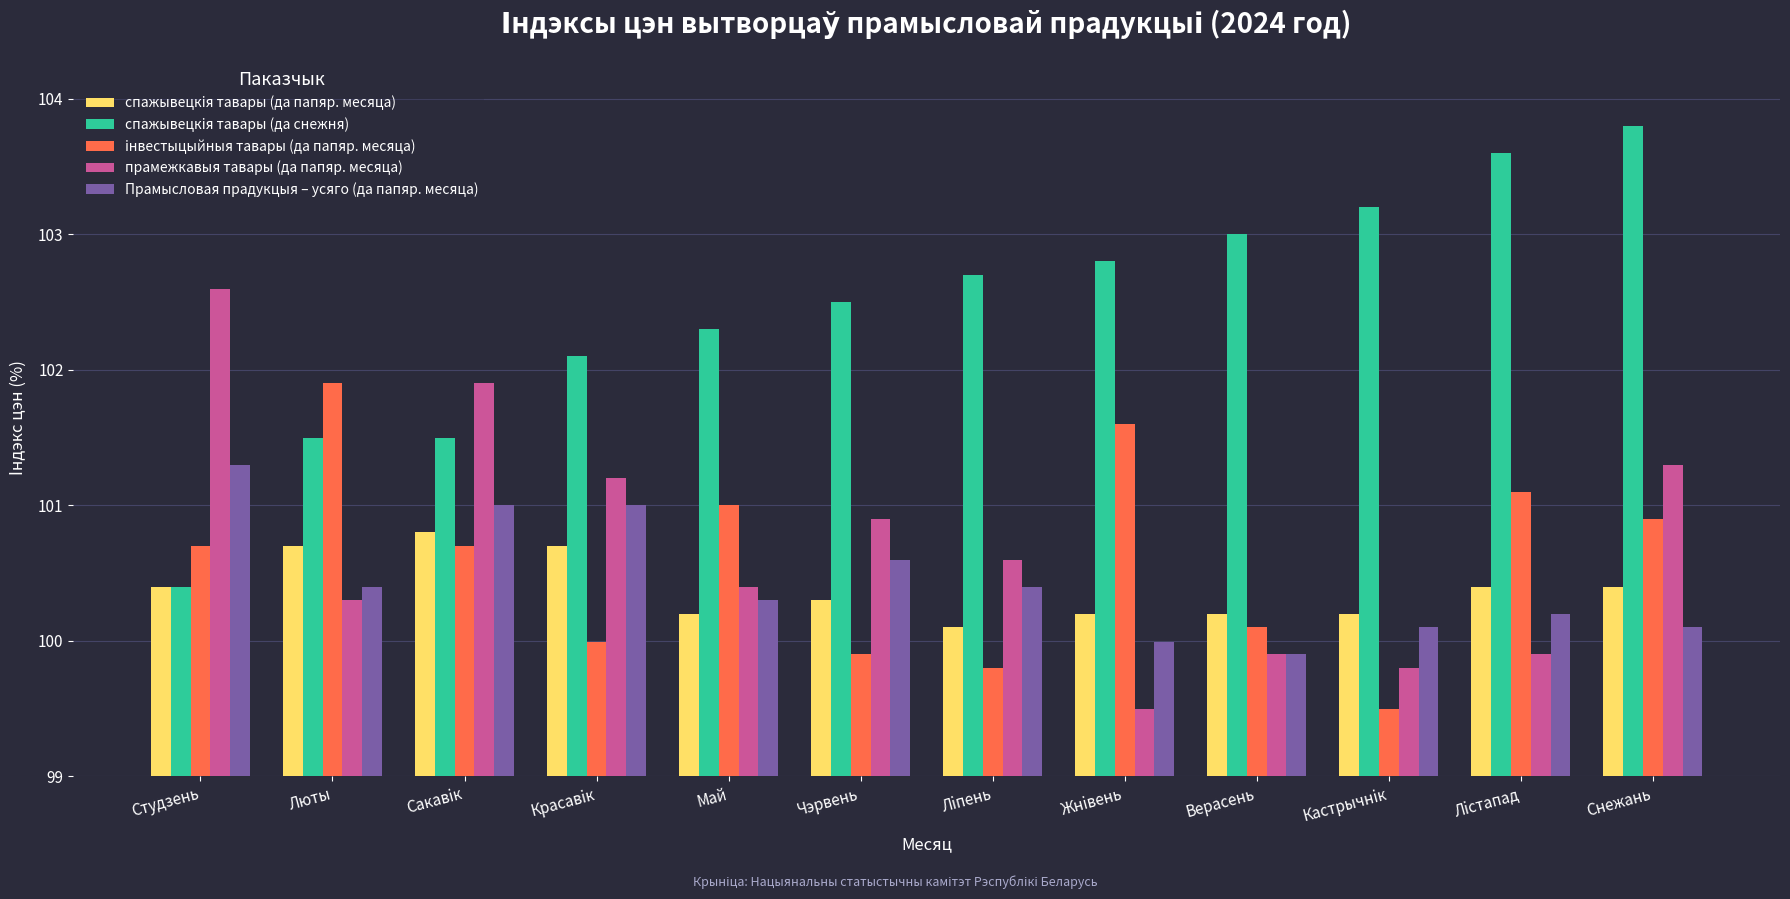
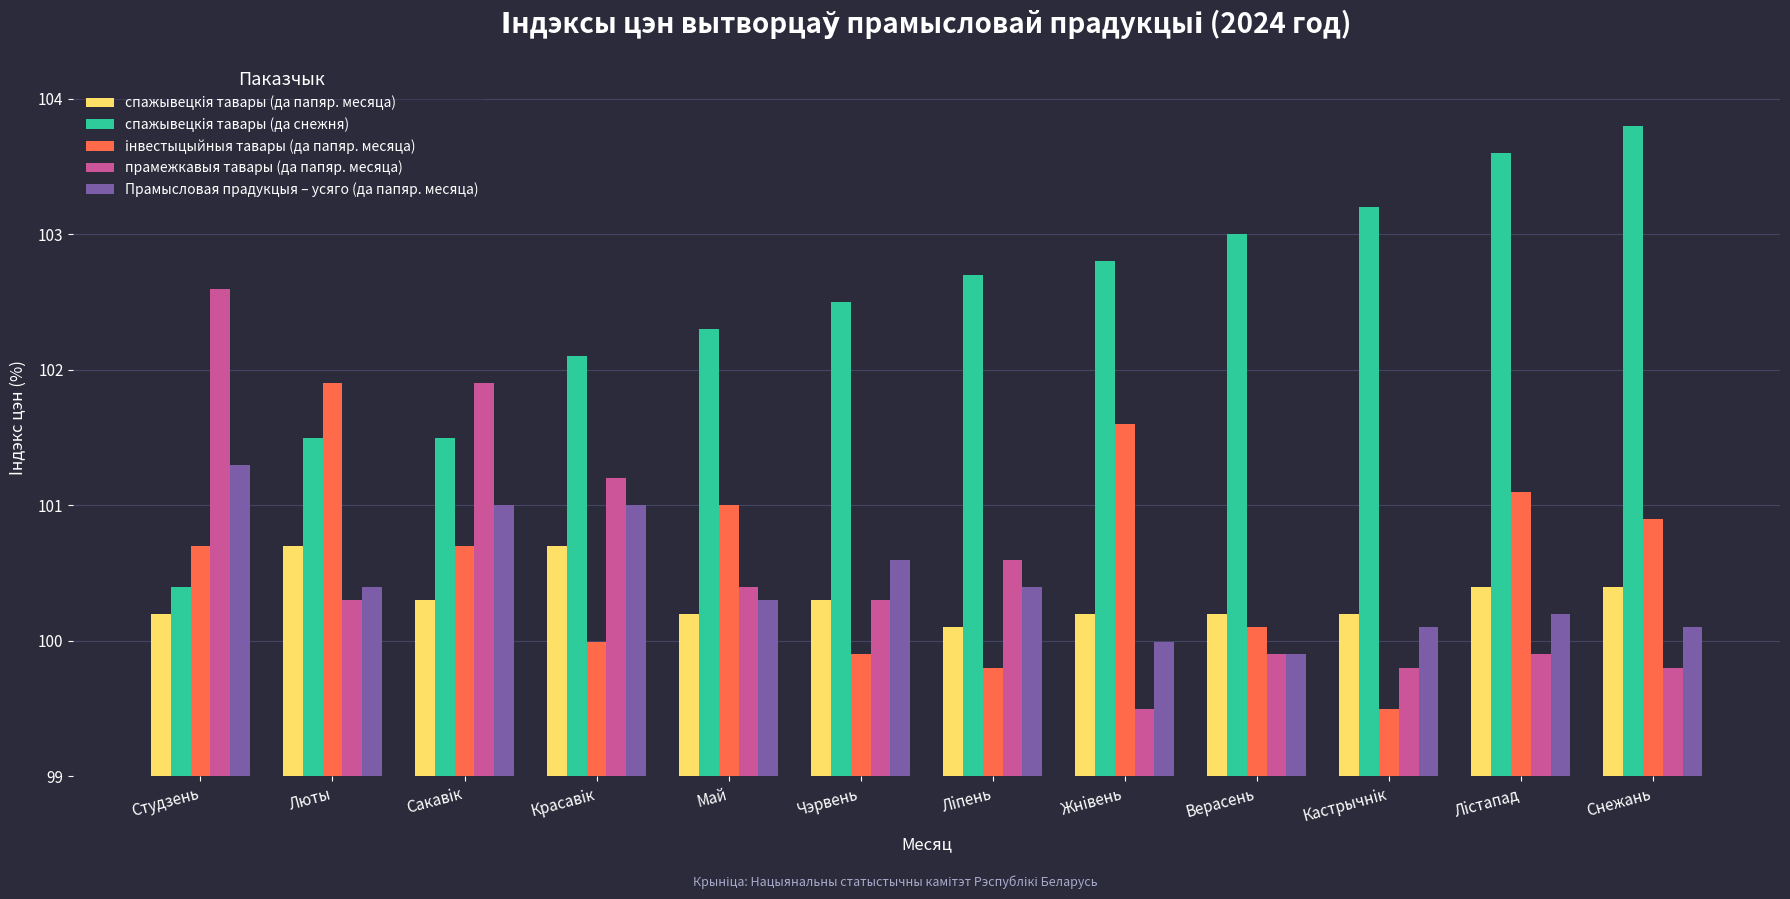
спажывецкiя тавары (да папяр. месяца), Студзень: 100.4 -> 100.2
спажывецкiя тавары (да папяр. месяца), Сакавiк: 100.8 -> 100.3
прамежкавыя тавары (да папяр. месяца), Чэрвень: 100.9 -> 100.3
прамежкавыя тавары (да папяр. месяца), Снежань: 101.3 -> 99.8
